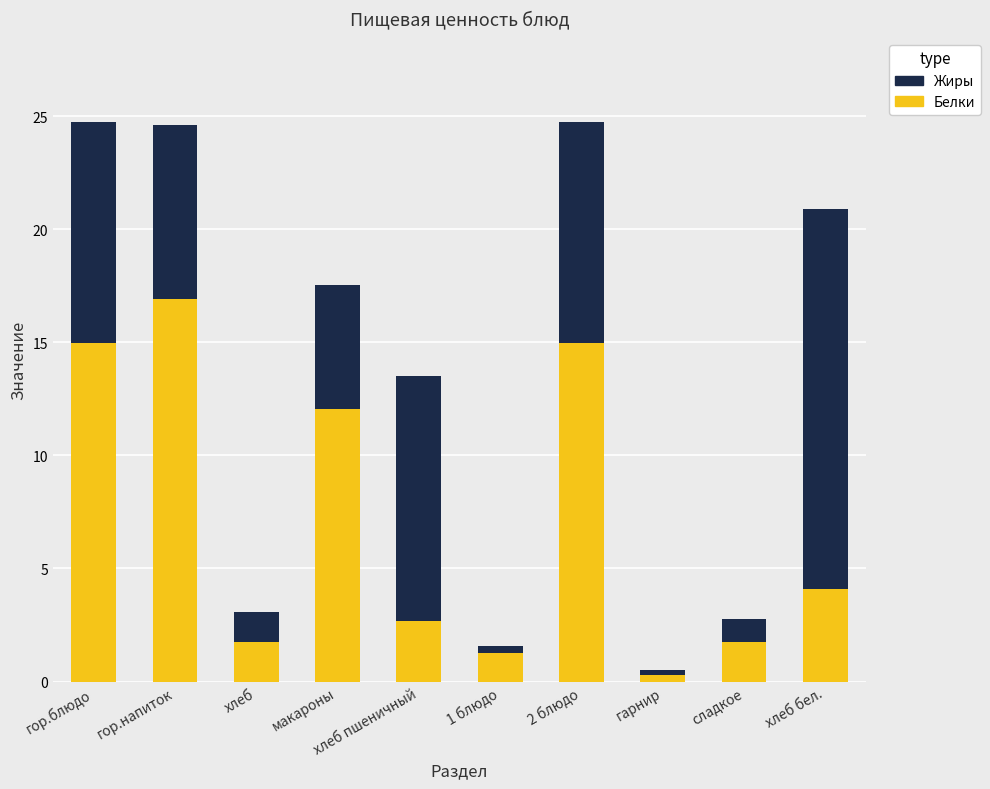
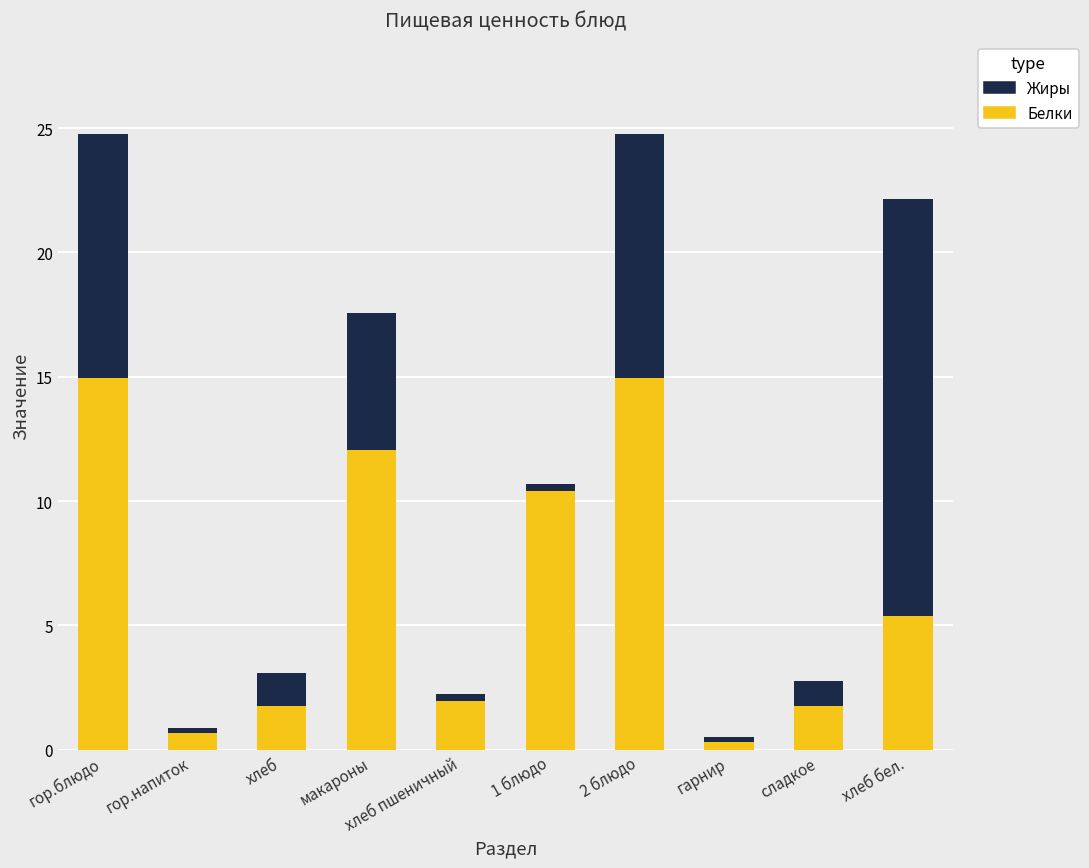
Белки, гор.напиток: 16.9 -> 0.7
Жиры, гор.напиток: 7.7 -> 0.2
Белки, хлеб пшеничный: 2.7 -> 2.0
Жиры, хлеб пшеничный: 10.9 -> 0.3
Белки, 1 блюдо: 1.3 -> 10.4
Белки, хлеб бел.: 4.1 -> 5.4
